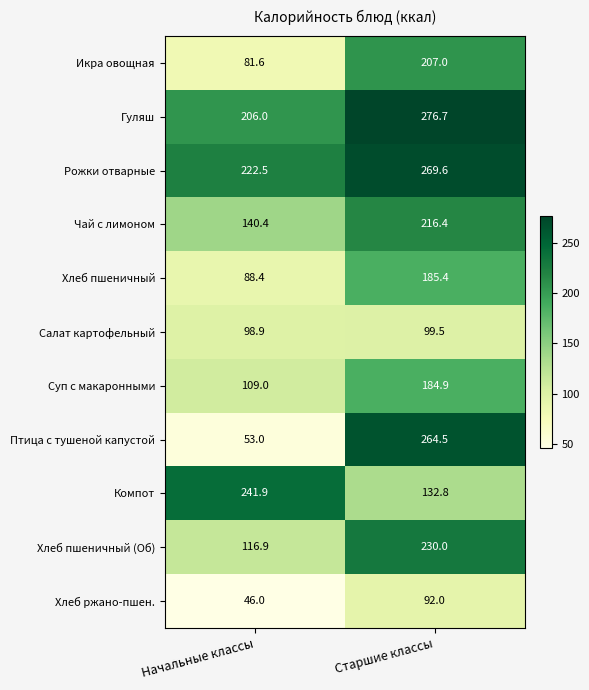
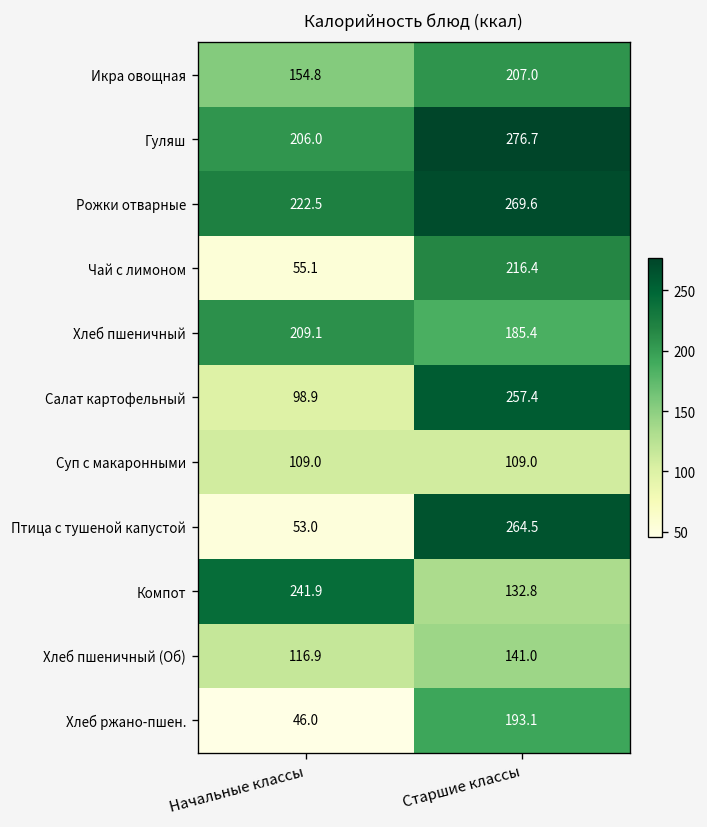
Икра овощная, Начальные классы: 81.6 -> 154.8
Чай с лимоном, Начальные классы: 140.4 -> 55.1
Хлеб пшеничный, Начальные классы: 88.4 -> 209.1
Салат картофельный, Старшие классы: 99.5 -> 257.4
Суп с макаронными, Старшие классы: 184.9 -> 109.0
Хлеб пшеничный (Об), Старшие классы: 230.0 -> 141.0
Хлеб ржано-пшен., Старшие классы: 92.0 -> 193.1
